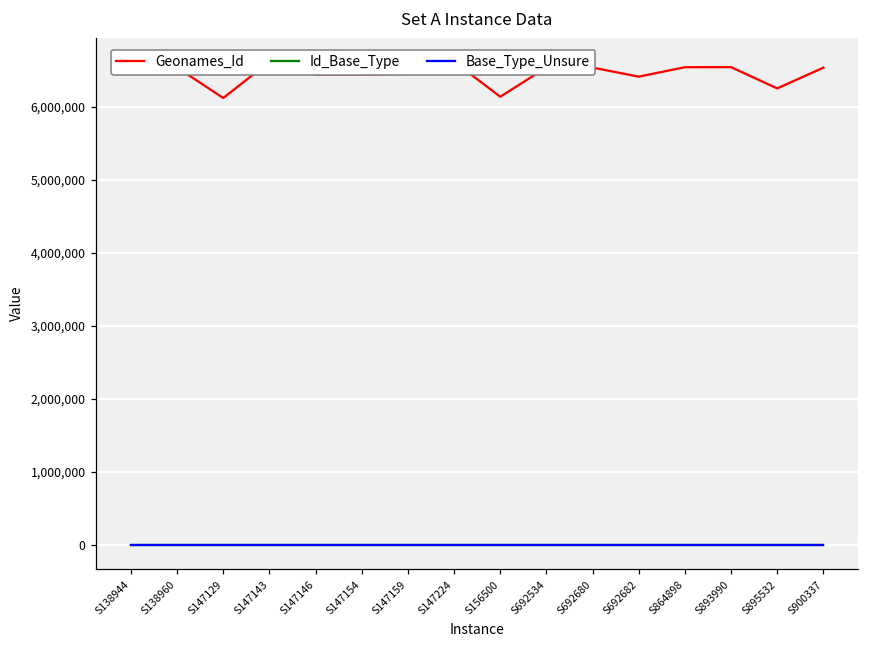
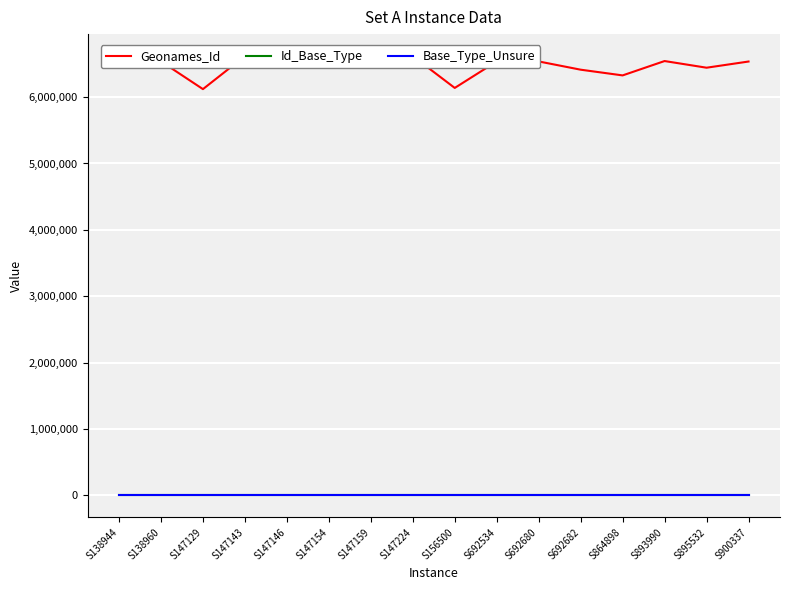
Geonames_Id, S864898: 6,500,000 -> 6,300,000
Geonames_Id, S895532: 6,300,000 -> 6,400,000
